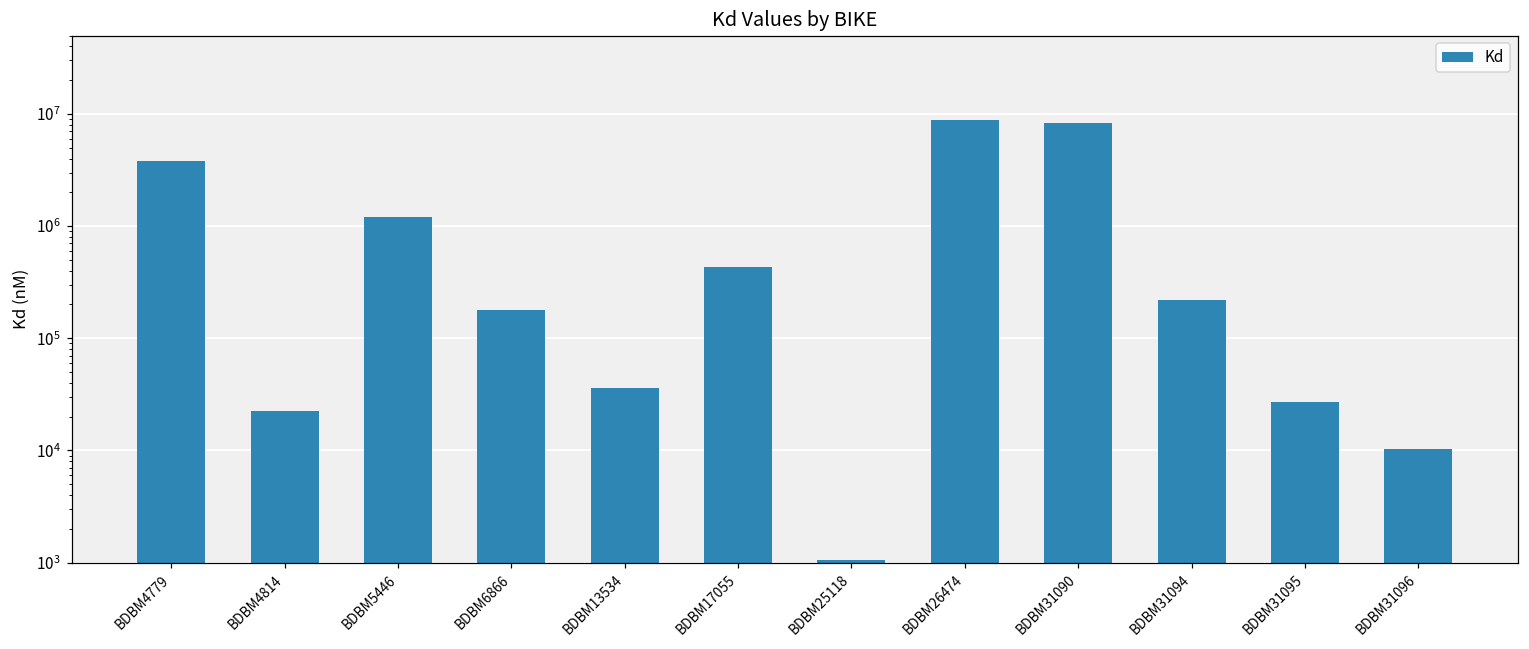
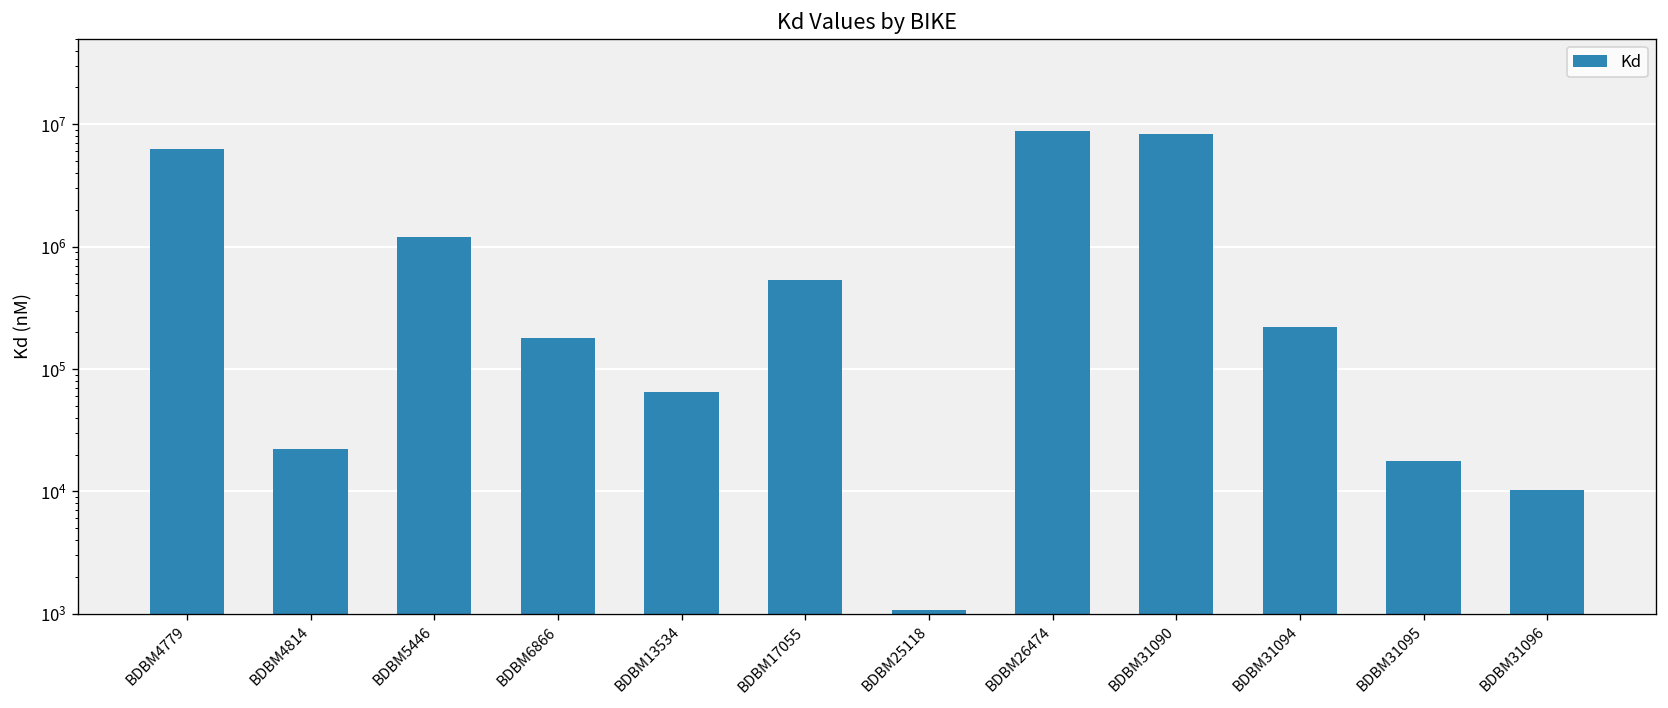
BDBM4779: 3800000 -> 6000000
BDBM13534: 36000 -> 70000
BDBM17055: 430000 -> 500000
BDBM31095: 27000 -> 18000
